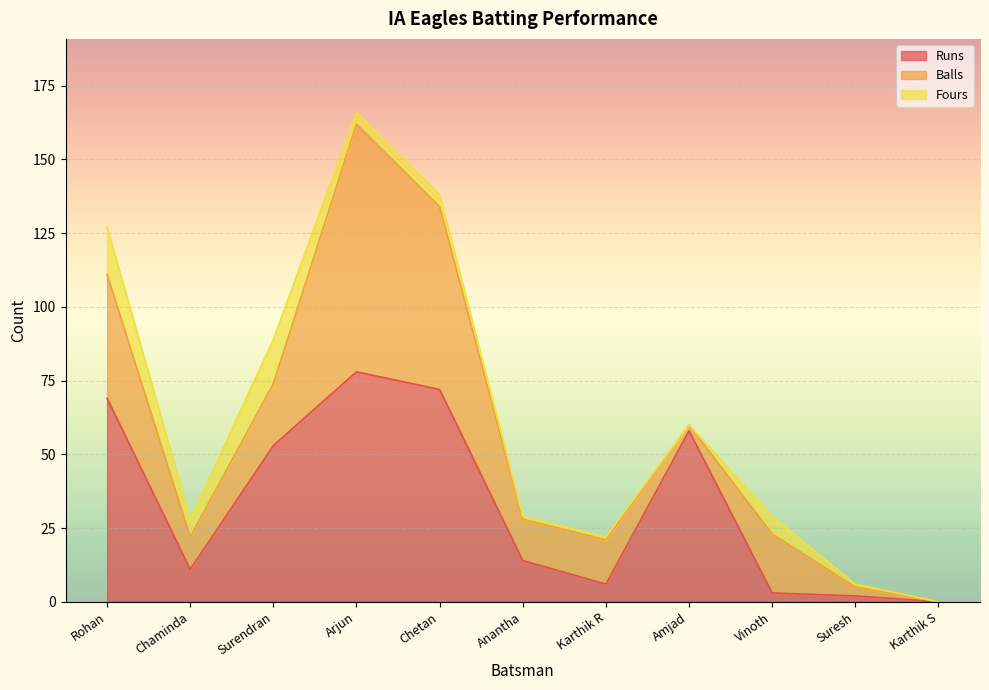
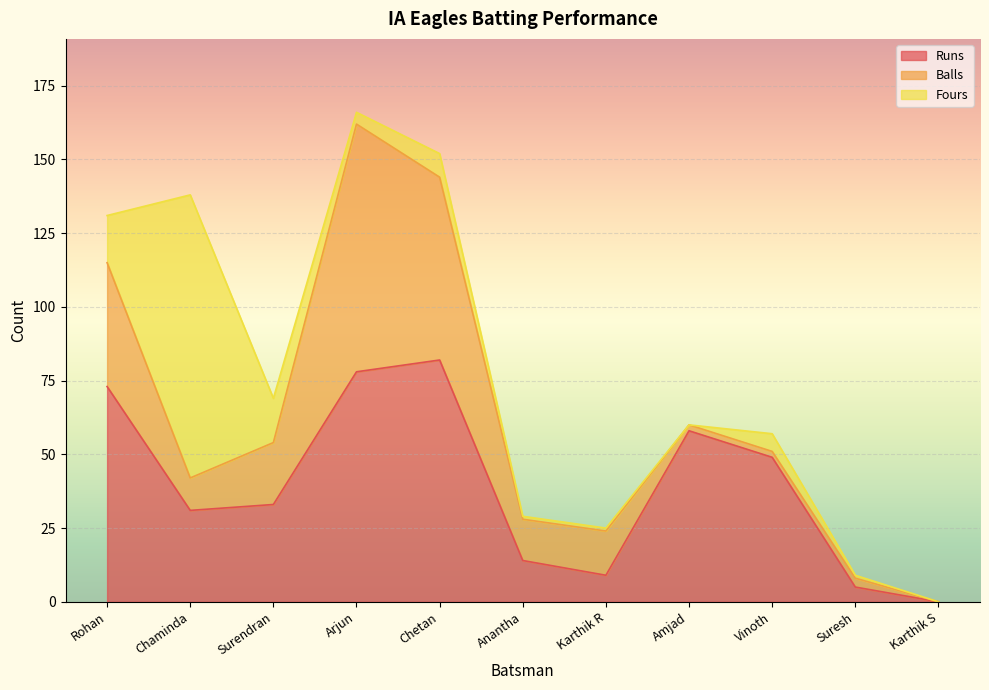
Runs, Rohan: 69 -> 73
Runs, Chaminda: 11 -> 31
Fours, Chaminda: 6 -> 96
Runs, Surendran: 53 -> 33
Runs, Chetan: 72 -> 82
Fours, Chetan: 4 -> 8
Runs, Karthik R: 6 -> 9
Runs, Vinoth: 3 -> 49
Balls, Vinoth: 20 -> 2
Runs, Suresh: 2 -> 5
